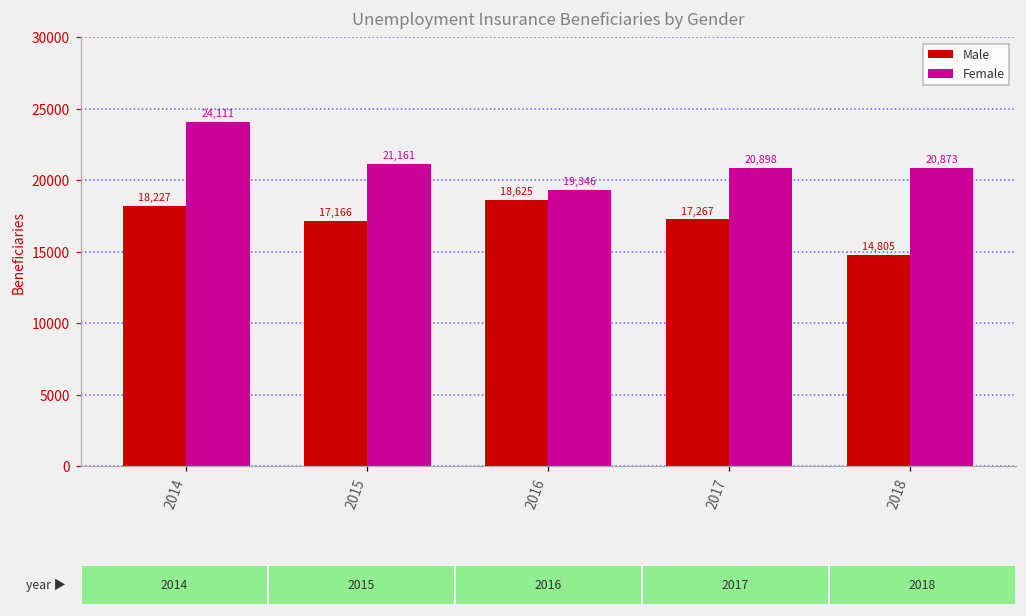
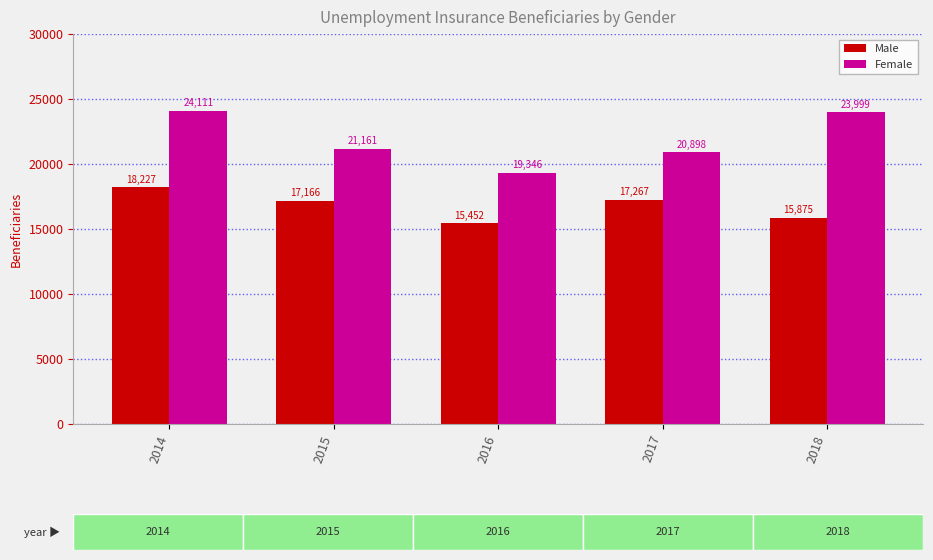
Male, 2016: 18,625 -> 15,452
Male, 2018: 14,805 -> 15,875
Female, 2018: 20,873 -> 23,999
